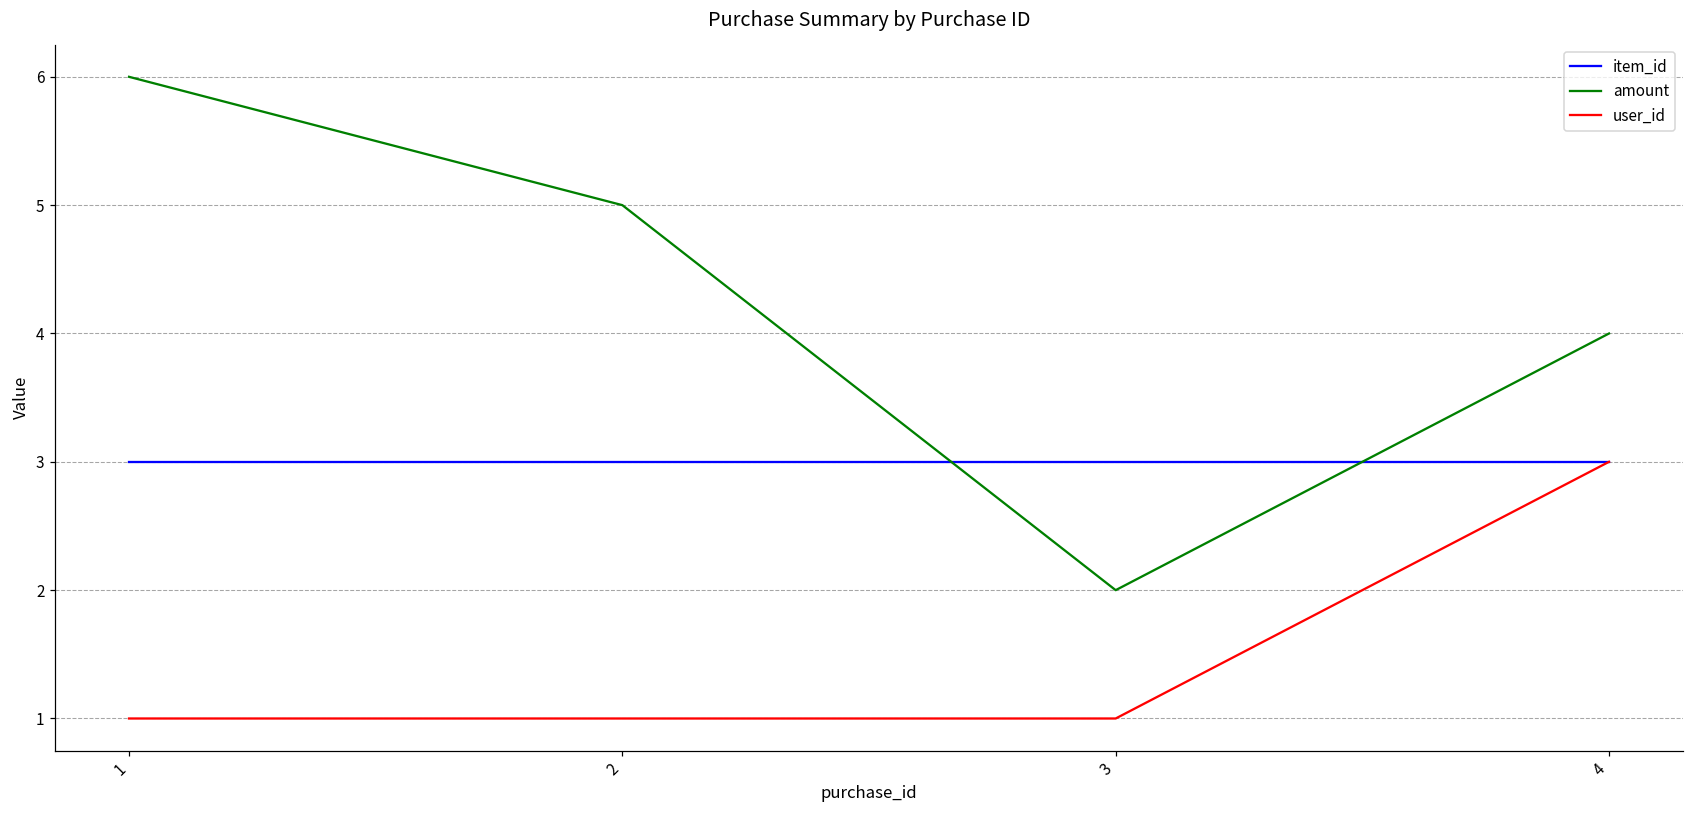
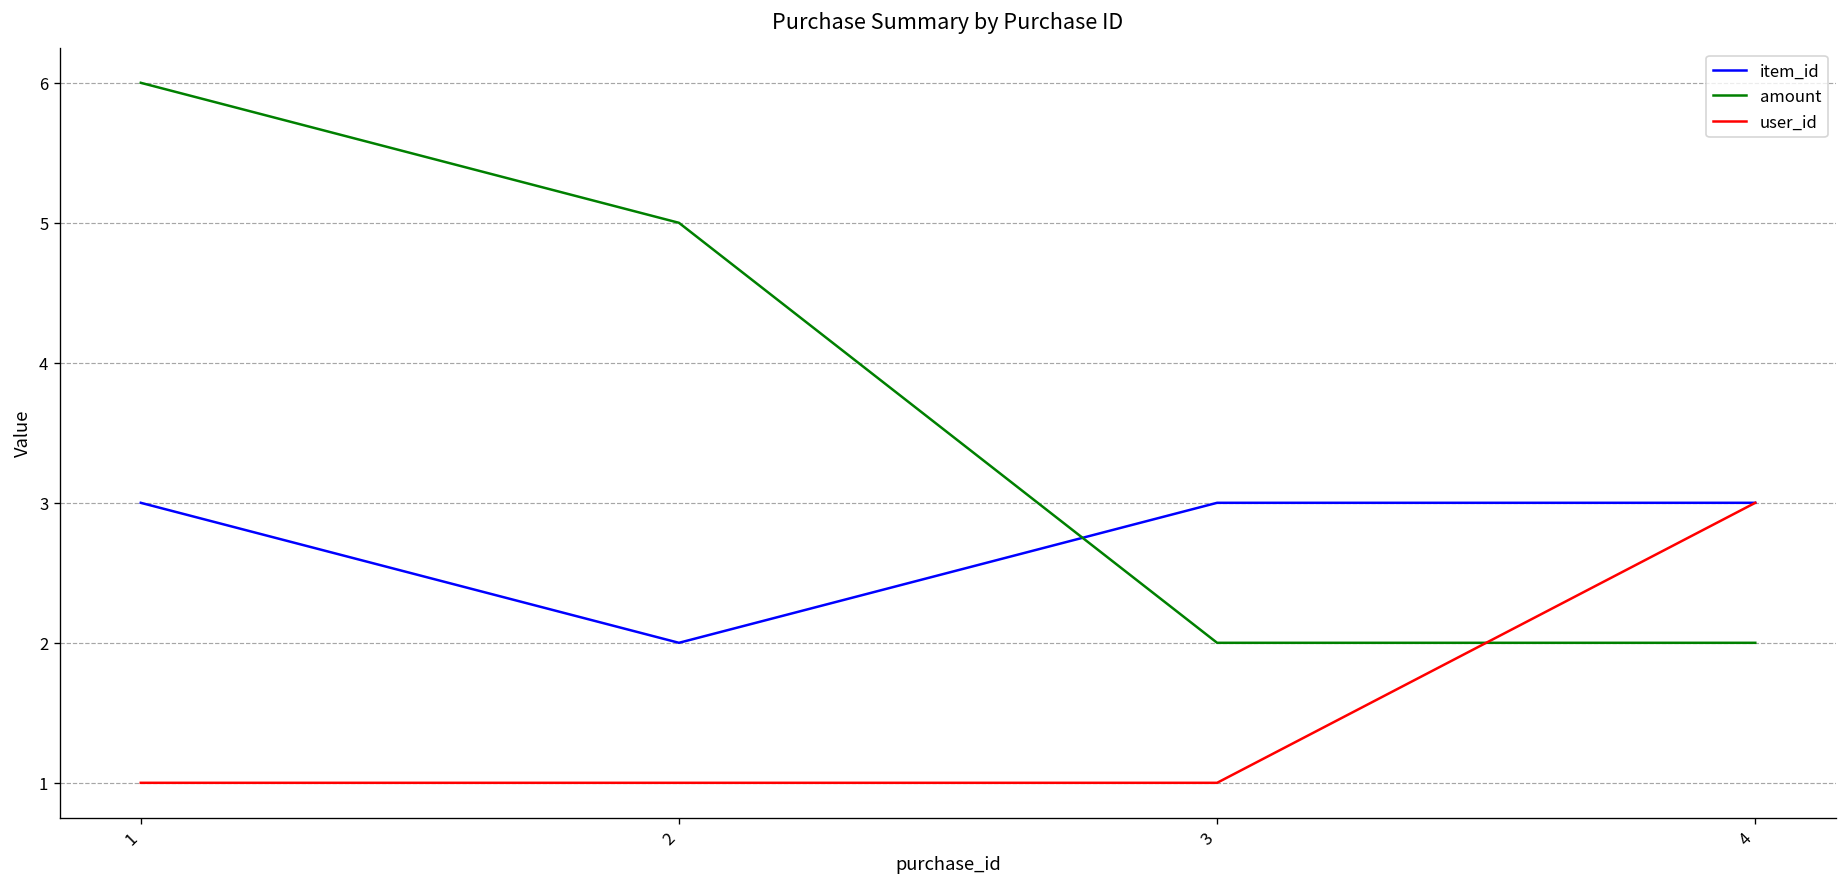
item_id, 2: 3 -> 2
amount, 4: 4 -> 2
